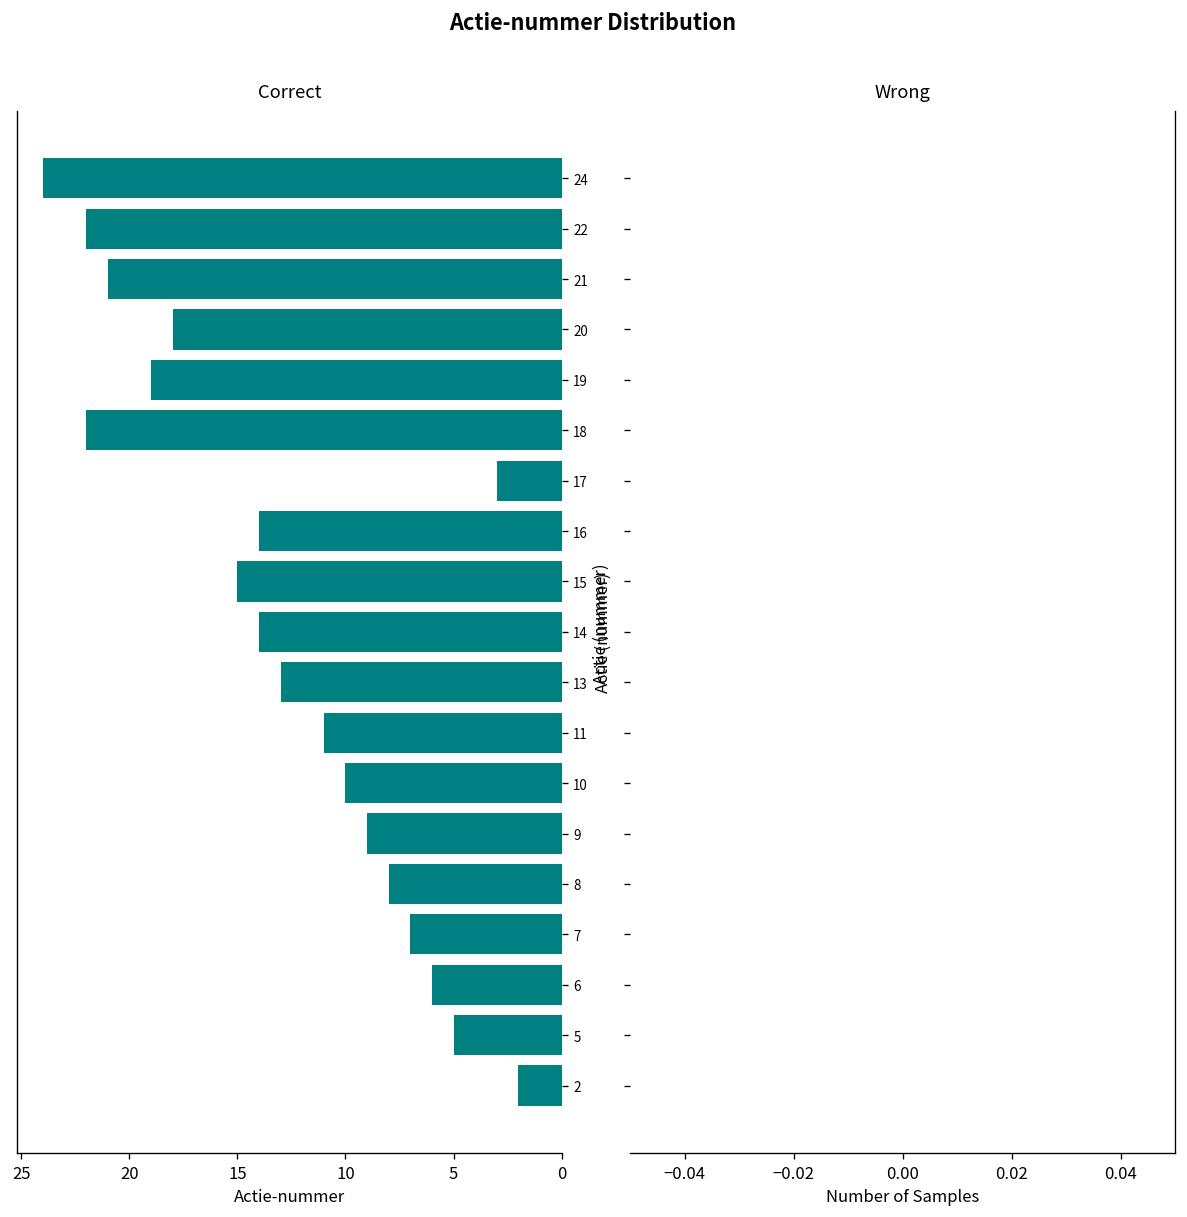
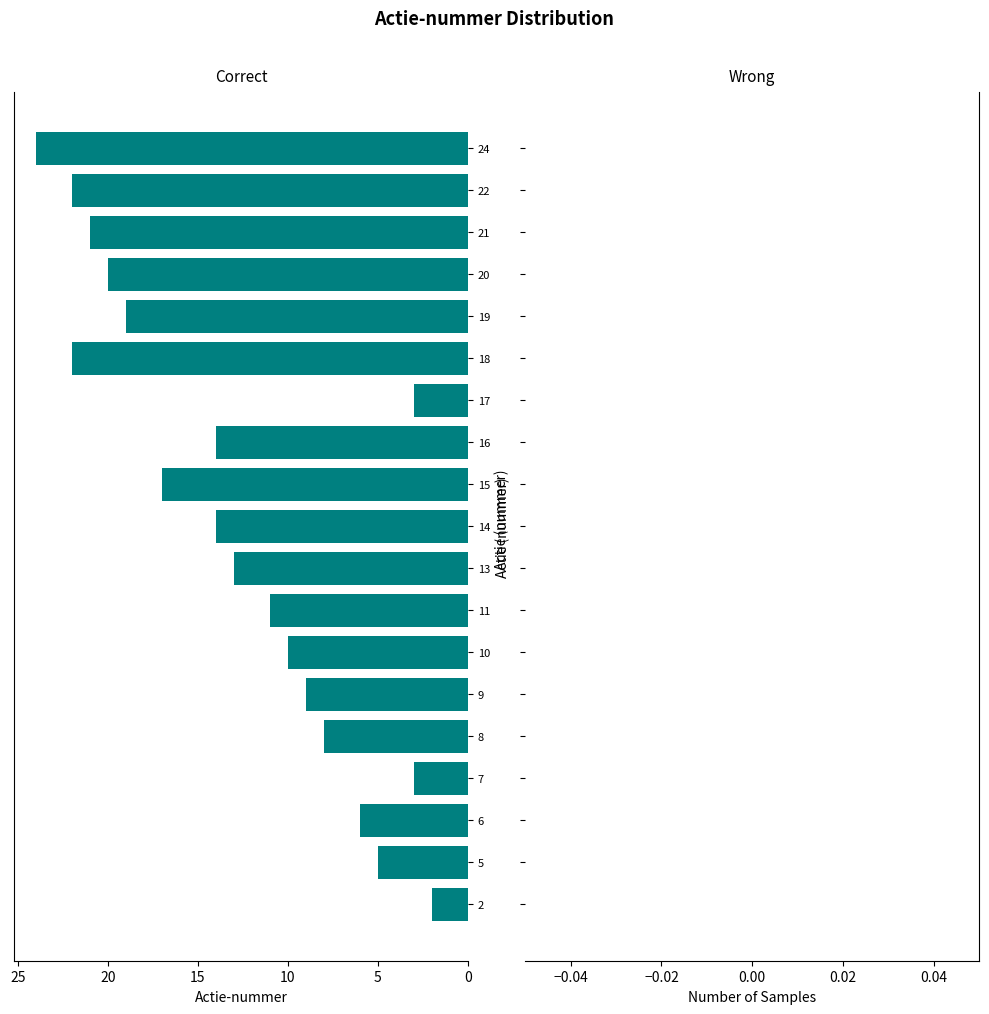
Correct, 20: 18 -> 20
Correct, 15: 15 -> 17
Correct, 7: 7 -> 3
